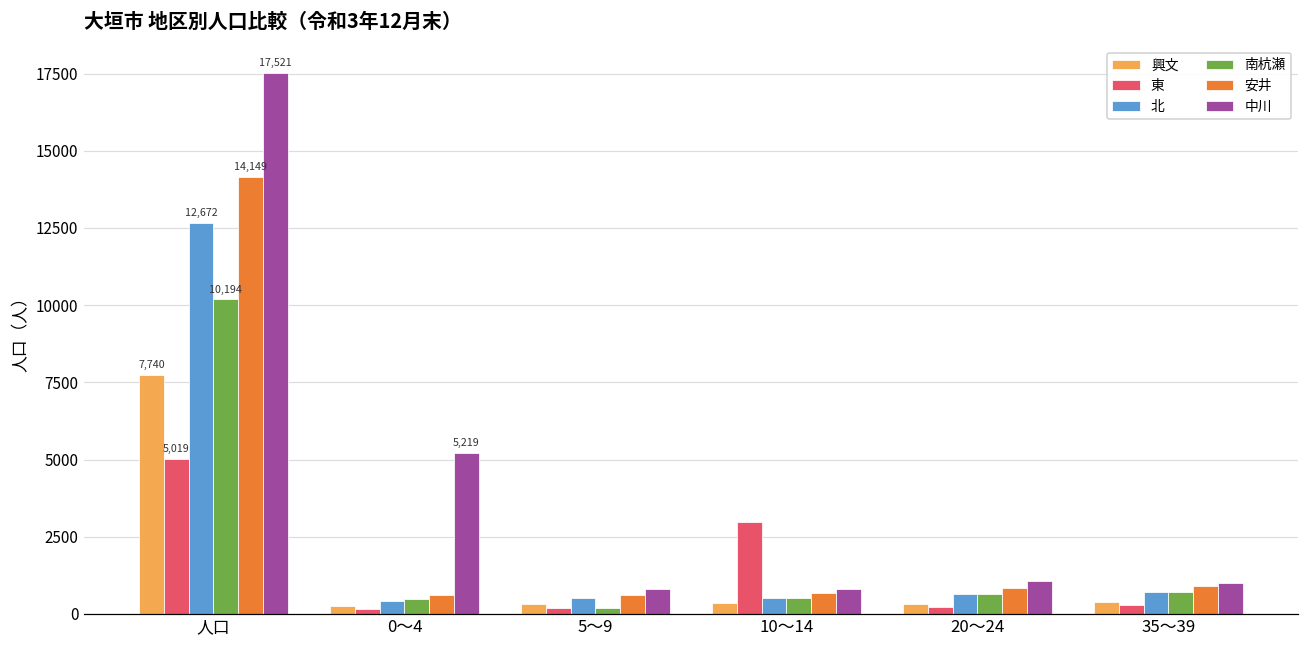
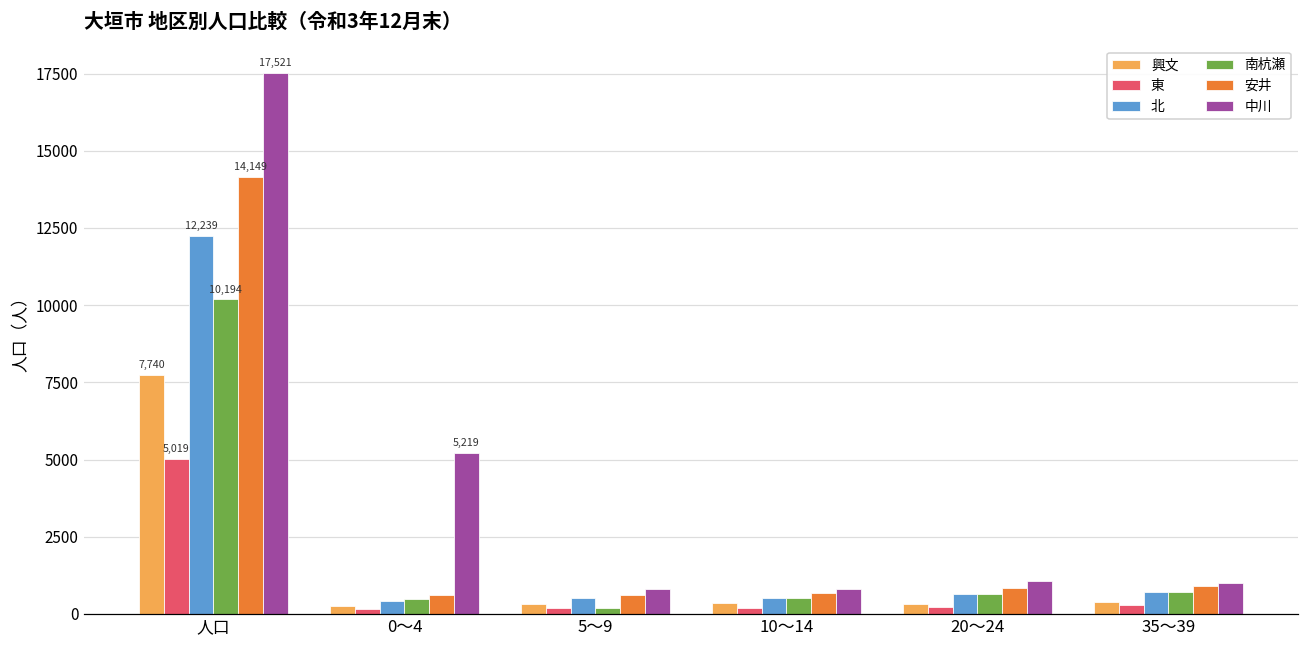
北, 人口: 12,672 -> 12,239
東, 10～14: 3000 -> 200
